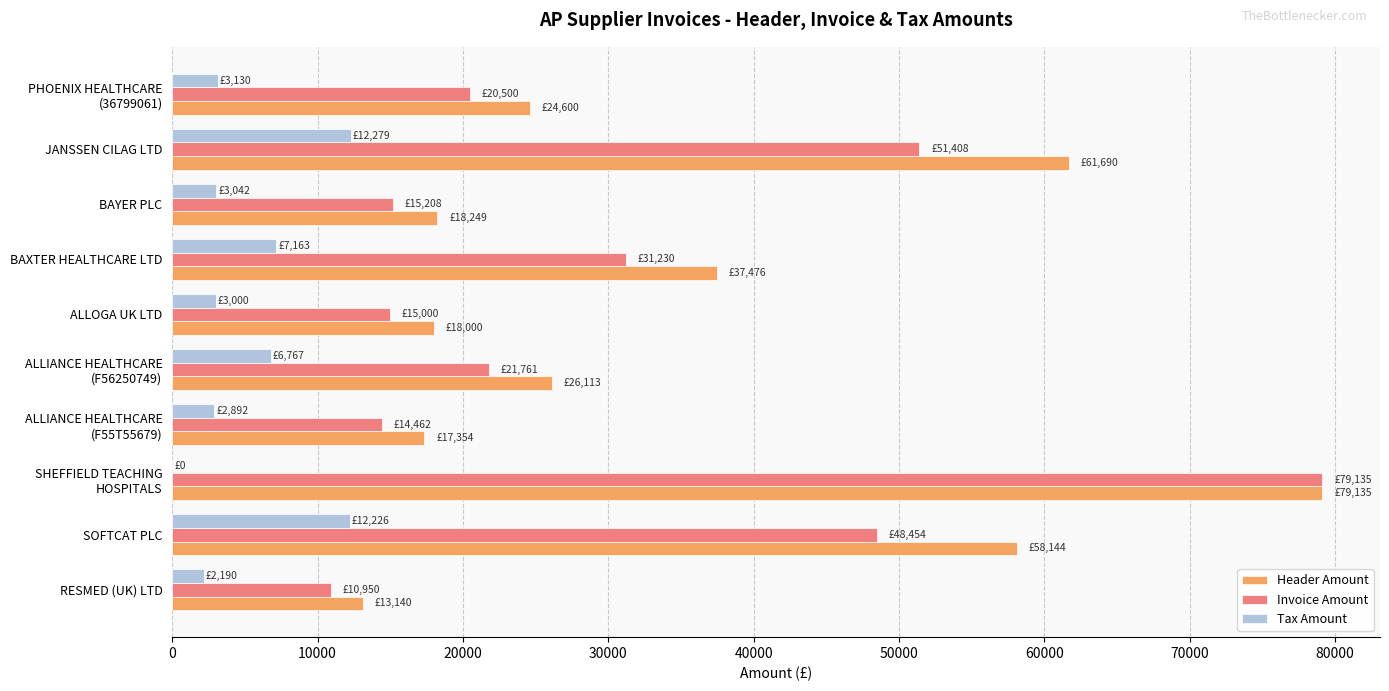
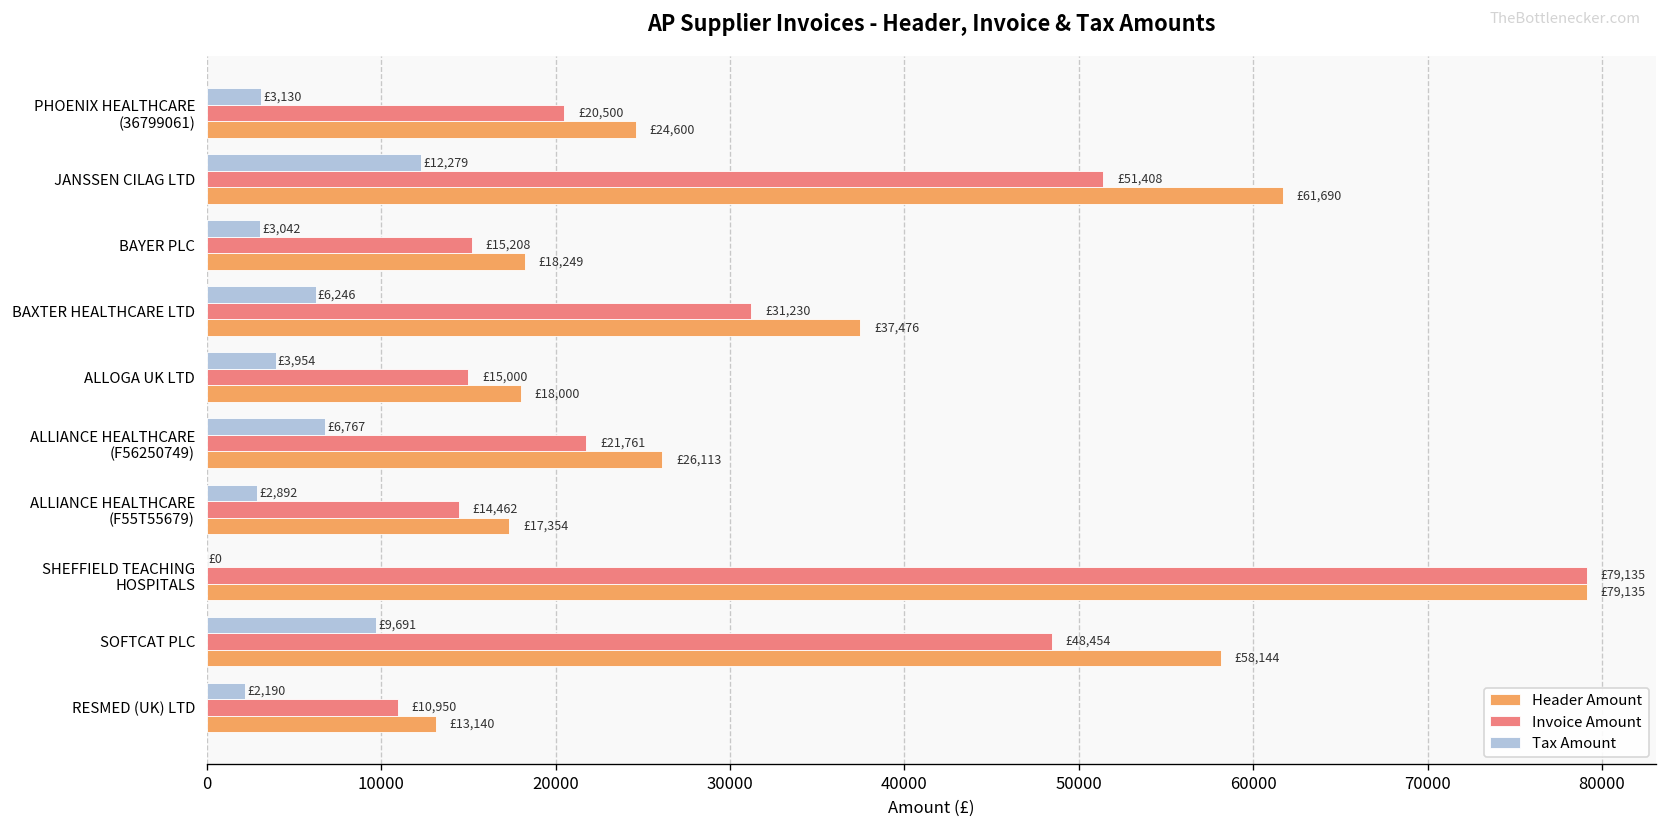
Tax Amount, BAXTER HEALTHCARE LTD: £7,163 -> £6,246
Tax Amount, ALLOGA UK LTD: £3,000 -> £3,954
Tax Amount, SOFTCAT PLC: £12,226 -> £9,691
